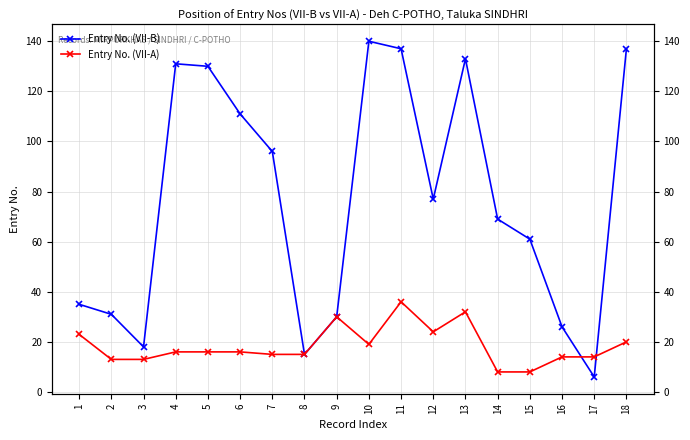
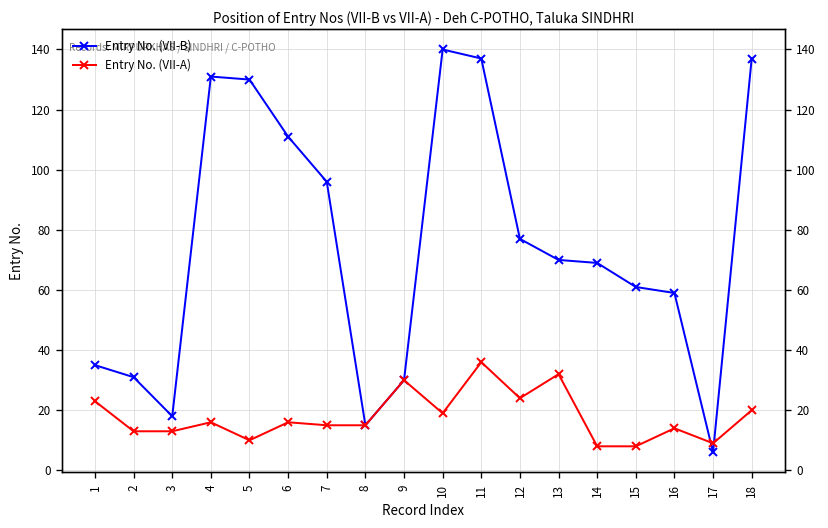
Entry No. (VII-A), 5: 16 -> 10
Entry No. (VII-B), 13: 133 -> 70
Entry No. (VII-B), 16: 26 -> 59
Entry No. (VII-A), 17: 14 -> 9
